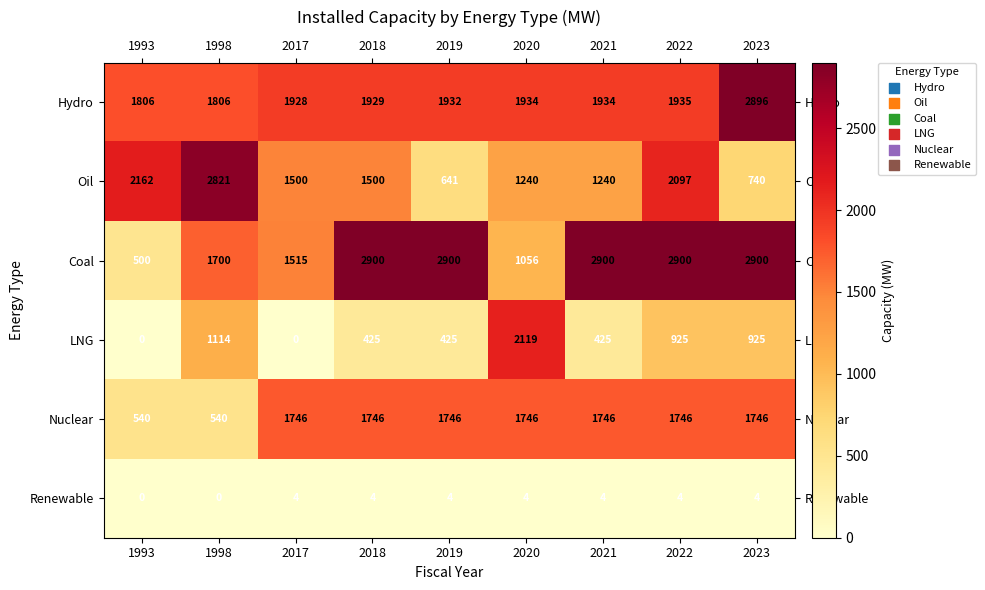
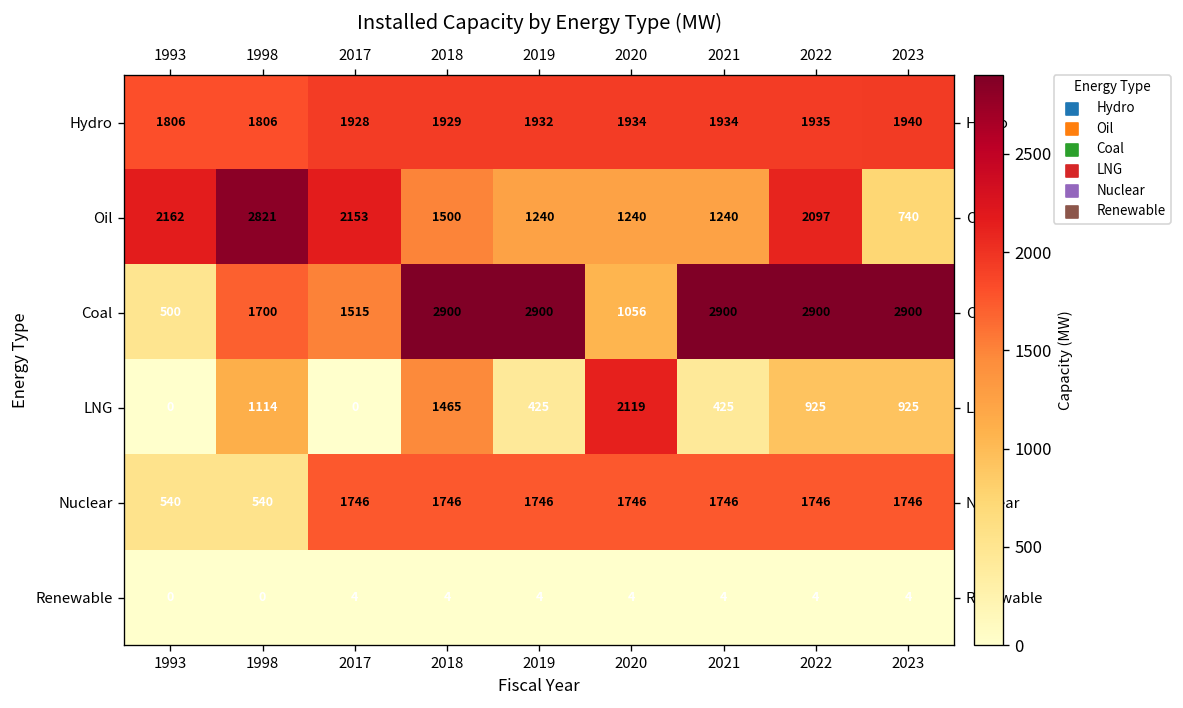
Hydro, 2023: 2896 -> 1940
Oil, 2017: 1500 -> 2153
Oil, 2019: 641 -> 1240
LNG, 2018: 425 -> 1465
